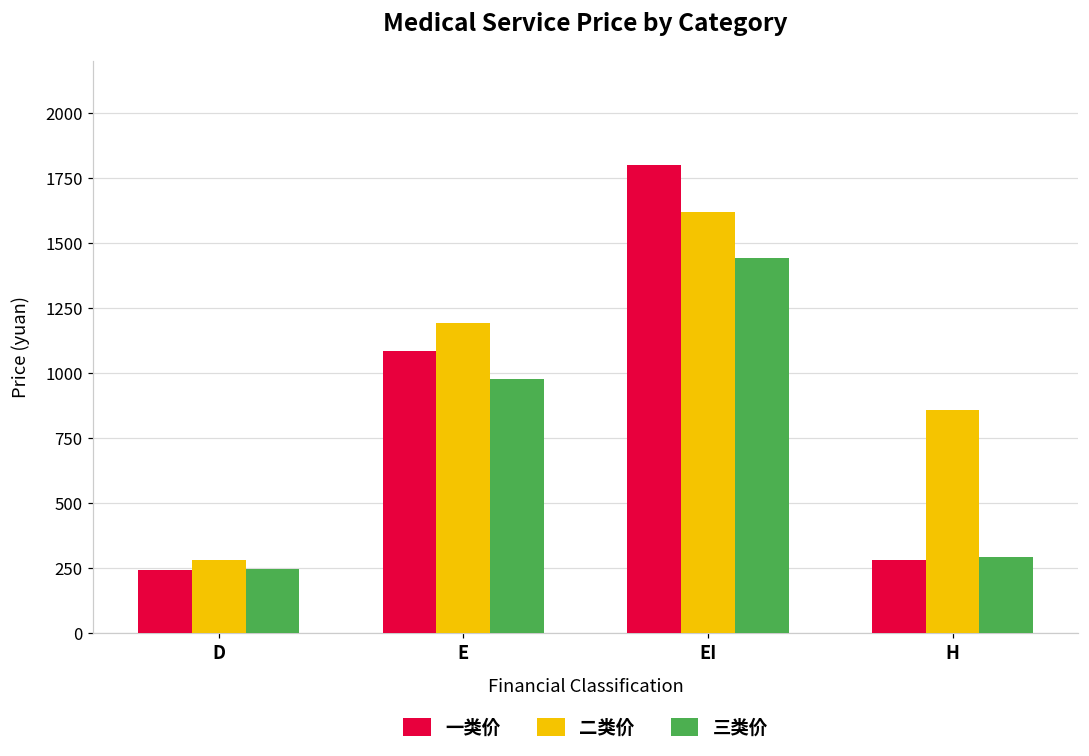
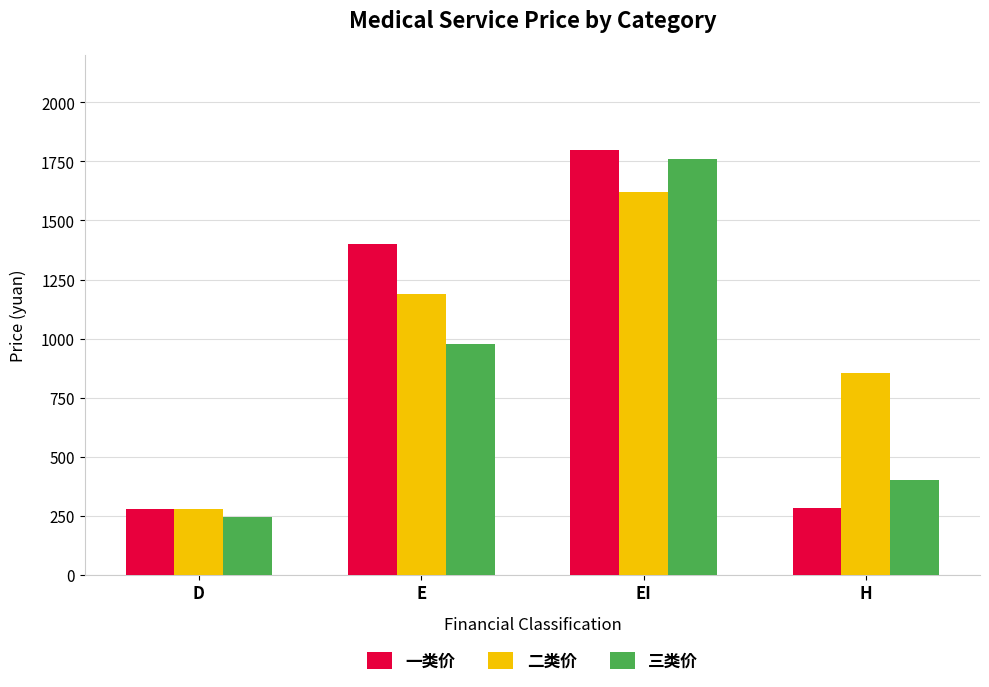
一类价, D: 240 -> 280
一类价, E: 1080 -> 1400
三类价, EI: 1440 -> 1760
三类价, H: 290 -> 400
